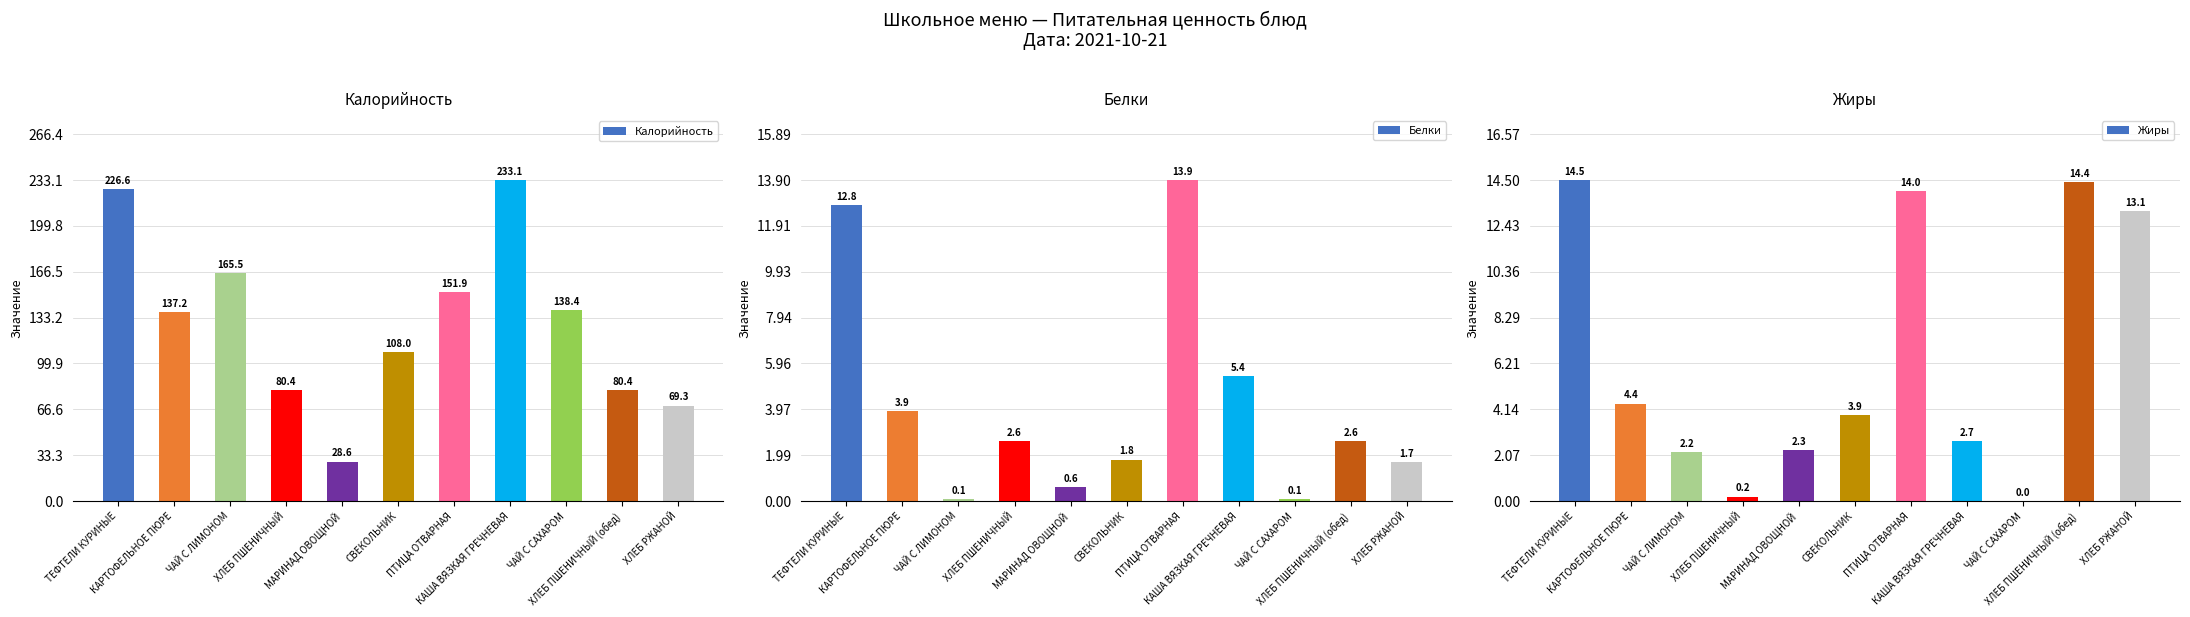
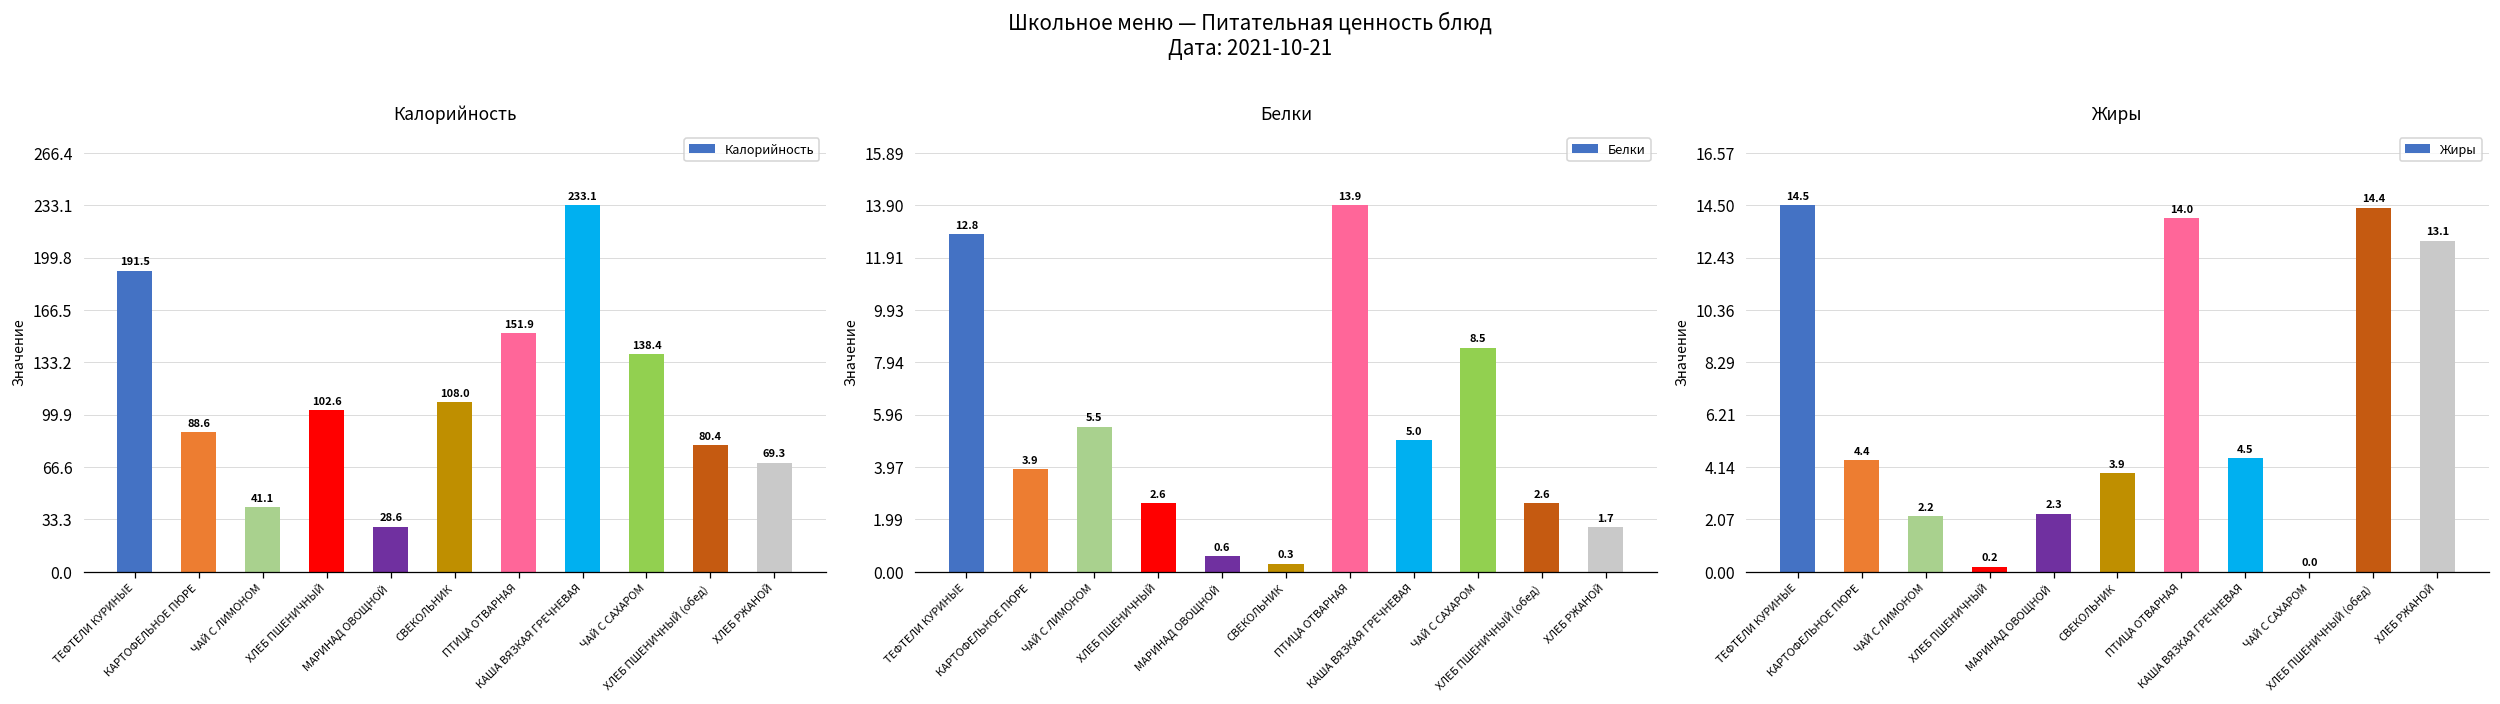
Калорийность, ТЕФТЕЛИ КУРИНЫЕ: 226.6 -> 191.5
Калорийность, КАРТОФЕЛЬНОЕ ПЮРЕ: 137.2 -> 88.6
Калорийность, ЧАЙ С ЛИМОНОМ: 165.5 -> 41.1
Калорийность, ХЛЕБ ПШЕНИЧНЫЙ: 80.4 -> 102.6
Белки, ЧАЙ С ЛИМОНОМ: 0.1 -> 5.5
Белки, СВЕКОЛЬНИК: 1.8 -> 0.3
Белки, КАША ВЯЗКАЯ ГРЕЧНЕВАЯ: 5.4 -> 5.0
Белки, ЧАЙ С САХАРОМ: 0.1 -> 8.5
Жиры, КАША ВЯЗКАЯ ГРЕЧНЕВАЯ: 2.7 -> 4.5
